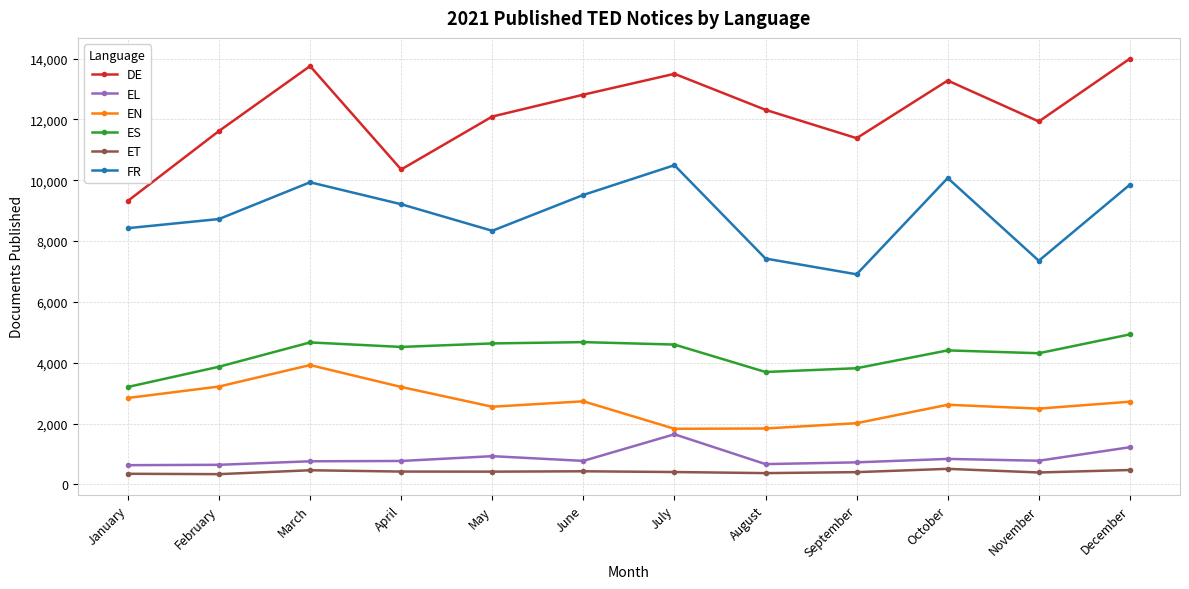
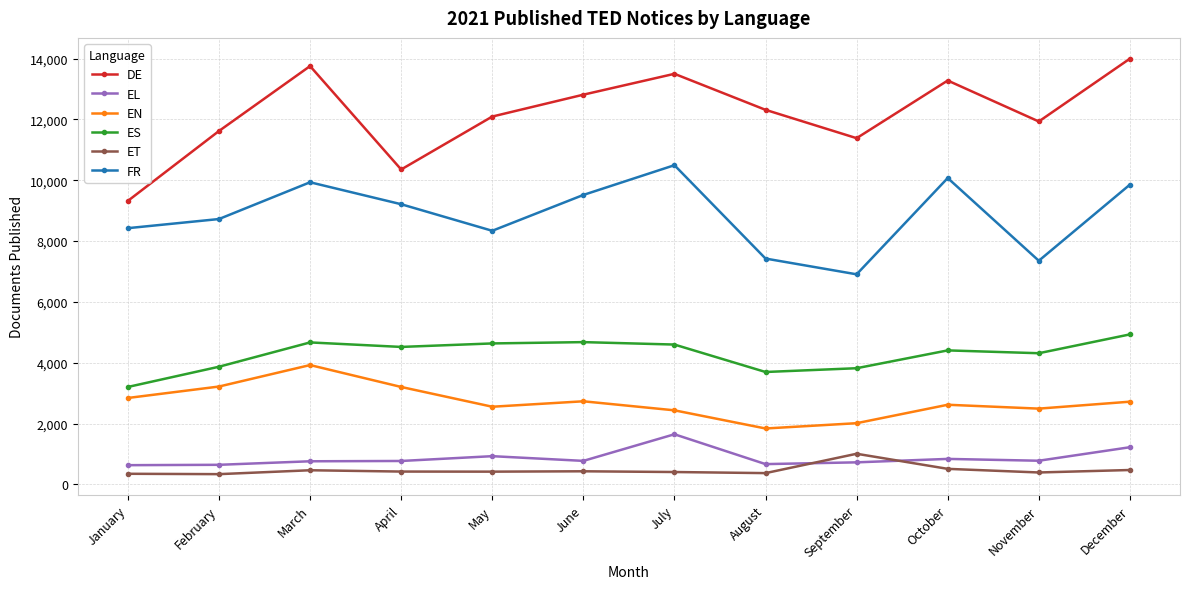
EN, July: 1,800 -> 2,400
ET, September: 400 -> 1,000
